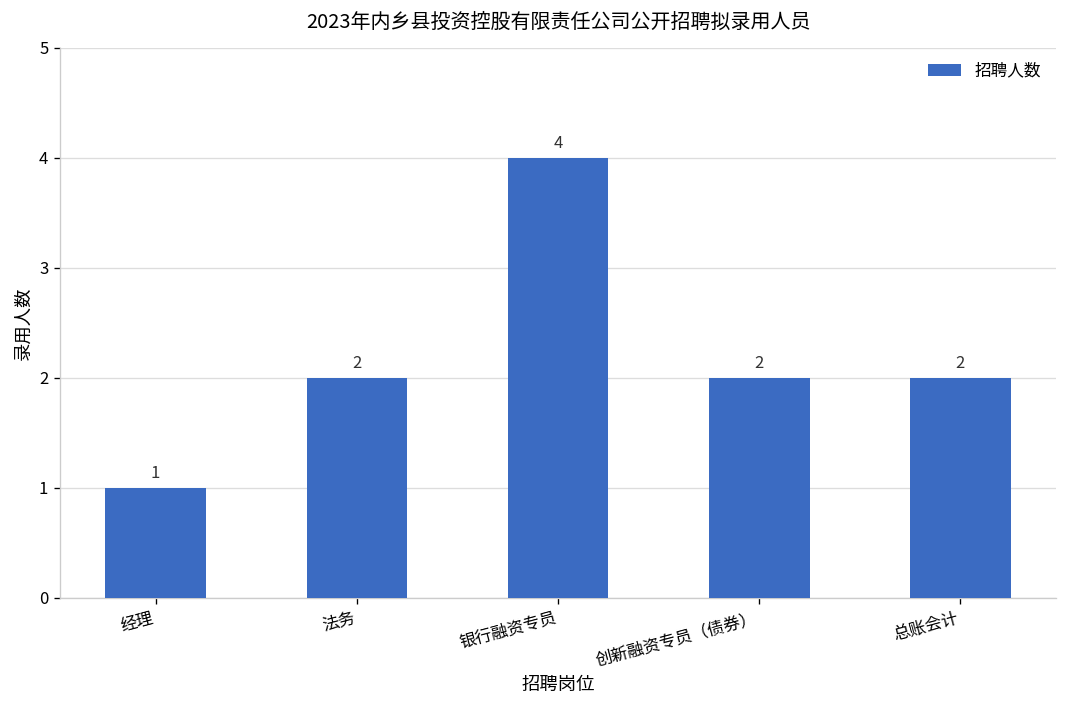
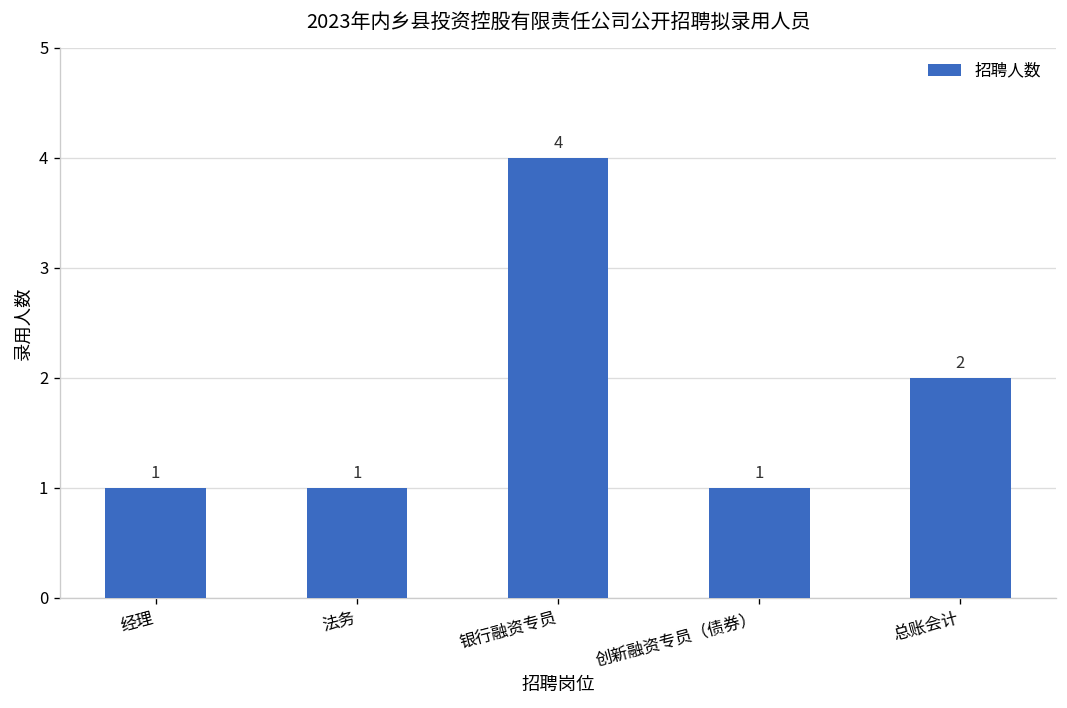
法务: 2 -> 1
创新融资专员（债券）: 2 -> 1
